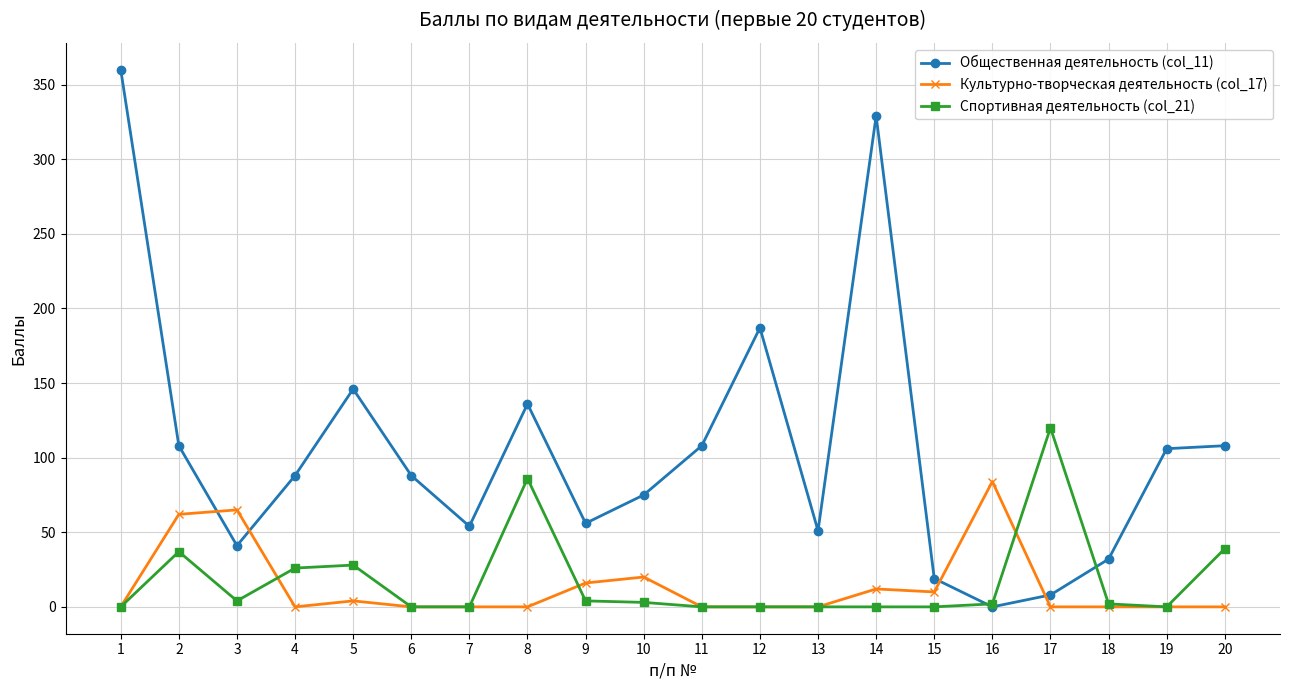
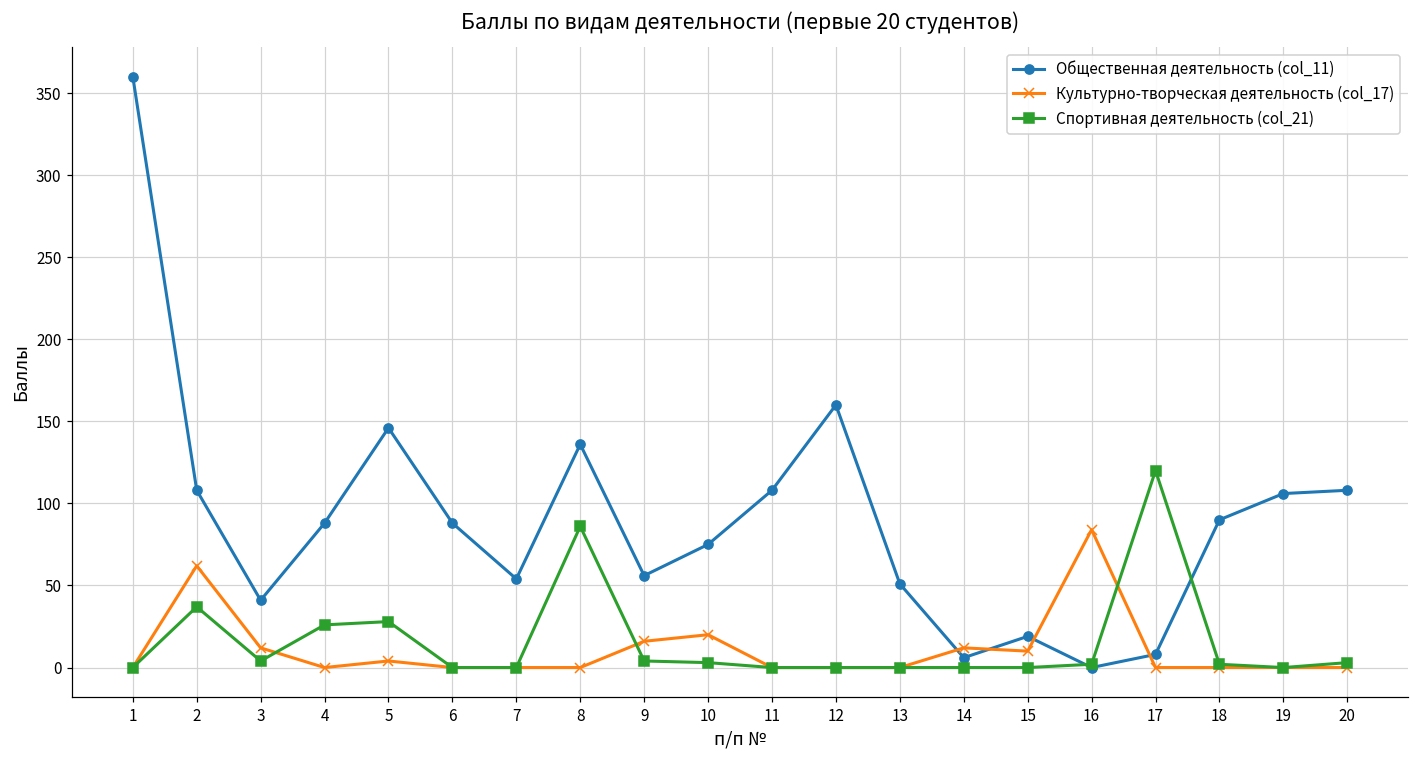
Культурно-творческая деятельность (col_17), 3: 65 -> 12
Общественная деятельность (col_11), 12: 187 -> 160
Общественная деятельность (col_11), 14: 329 -> 6
Общественная деятельность (col_11), 18: 32 -> 90
Спортивная деятельность (col_21), 20: 39 -> 3
